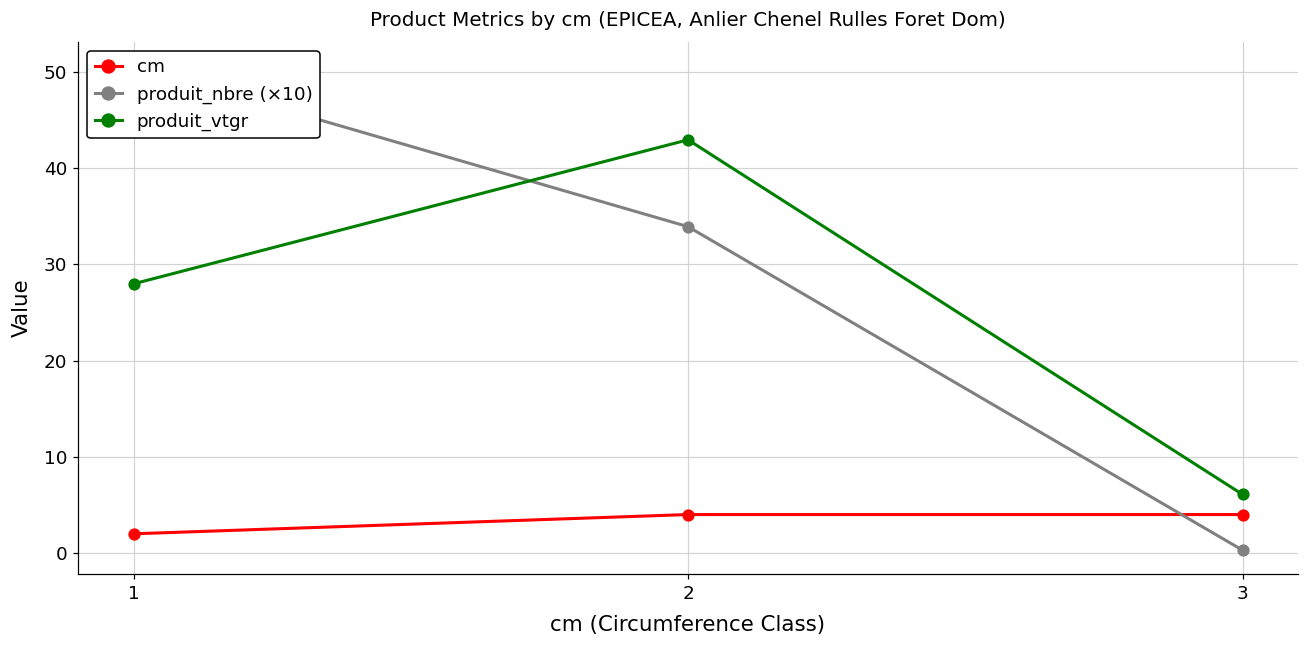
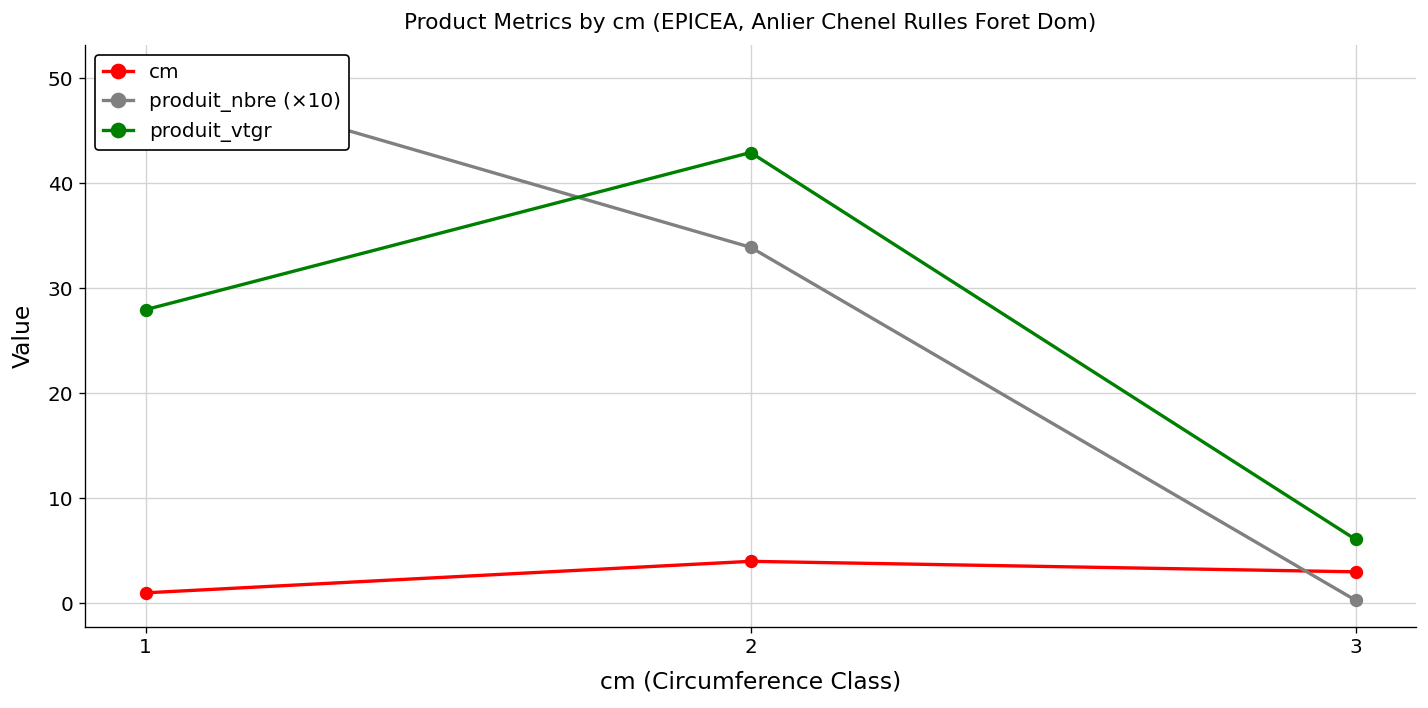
cm, 1: 2 -> 1
cm, 3: 4 -> 3
